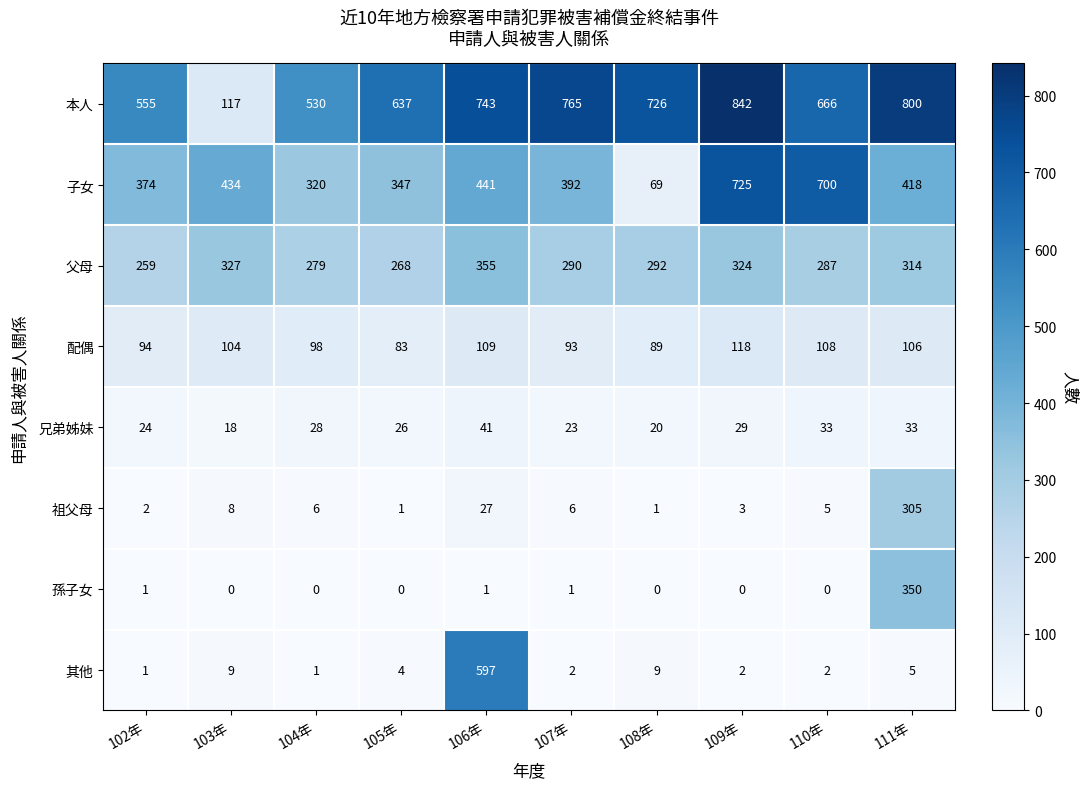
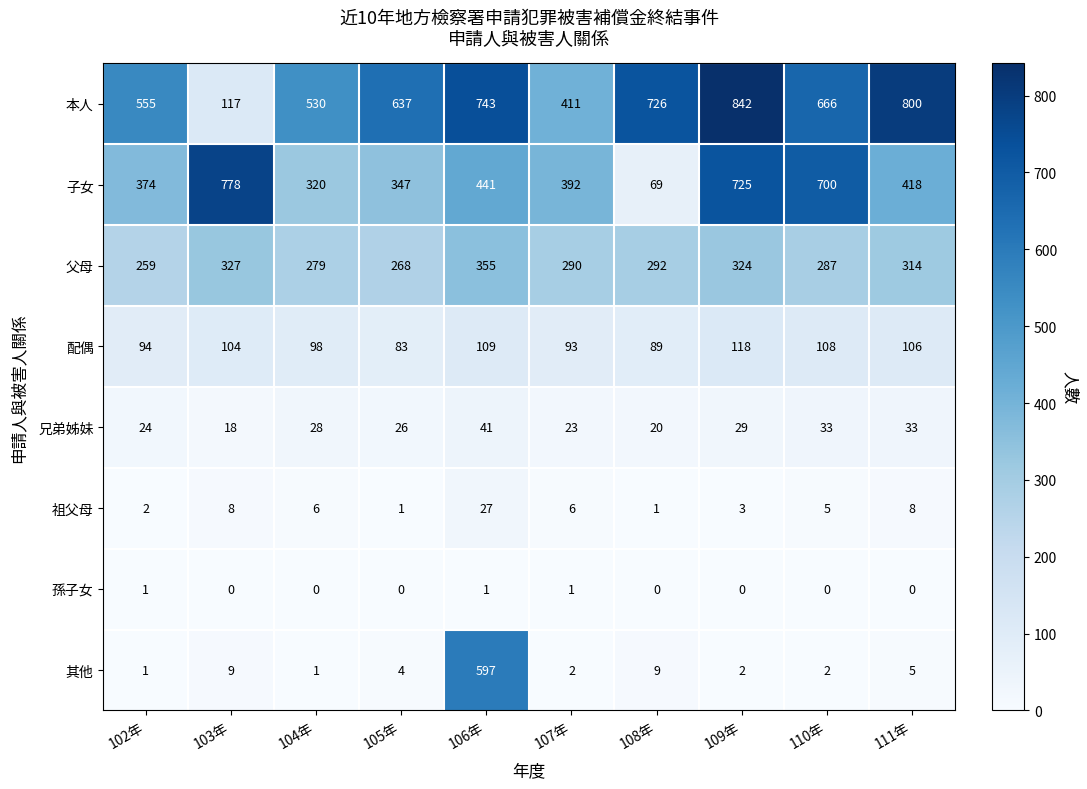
本人, 107年: 765 -> 411
子女, 103年: 434 -> 778
祖父母, 111年: 305 -> 8
孫子女, 111年: 350 -> 0
